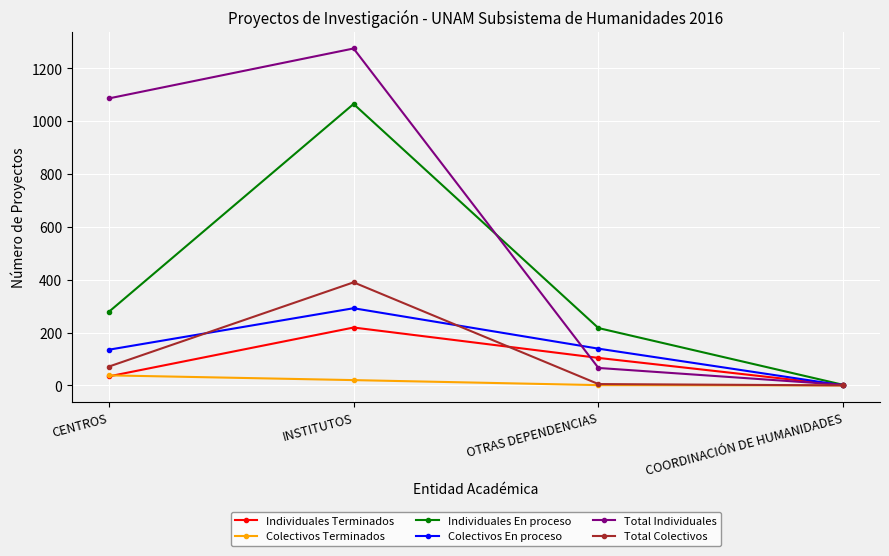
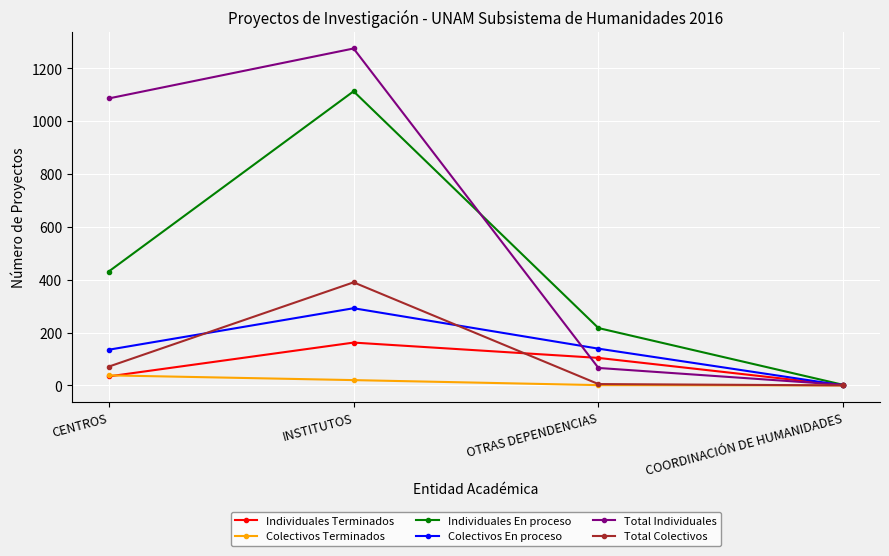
Individuales En proceso, CENTROS: 280 -> 430
Individuales Terminados, INSTITUTOS: 220 -> 160
Individuales En proceso, INSTITUTOS: 1070 -> 1110
